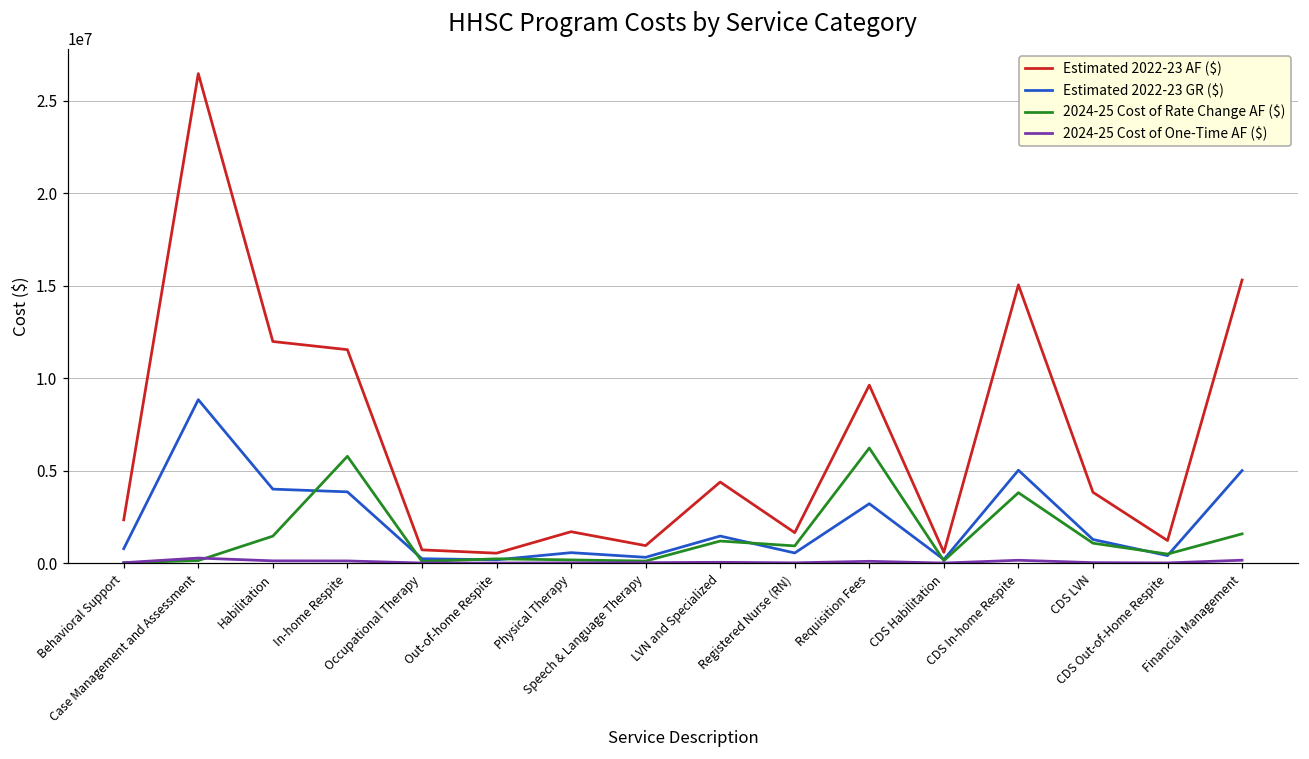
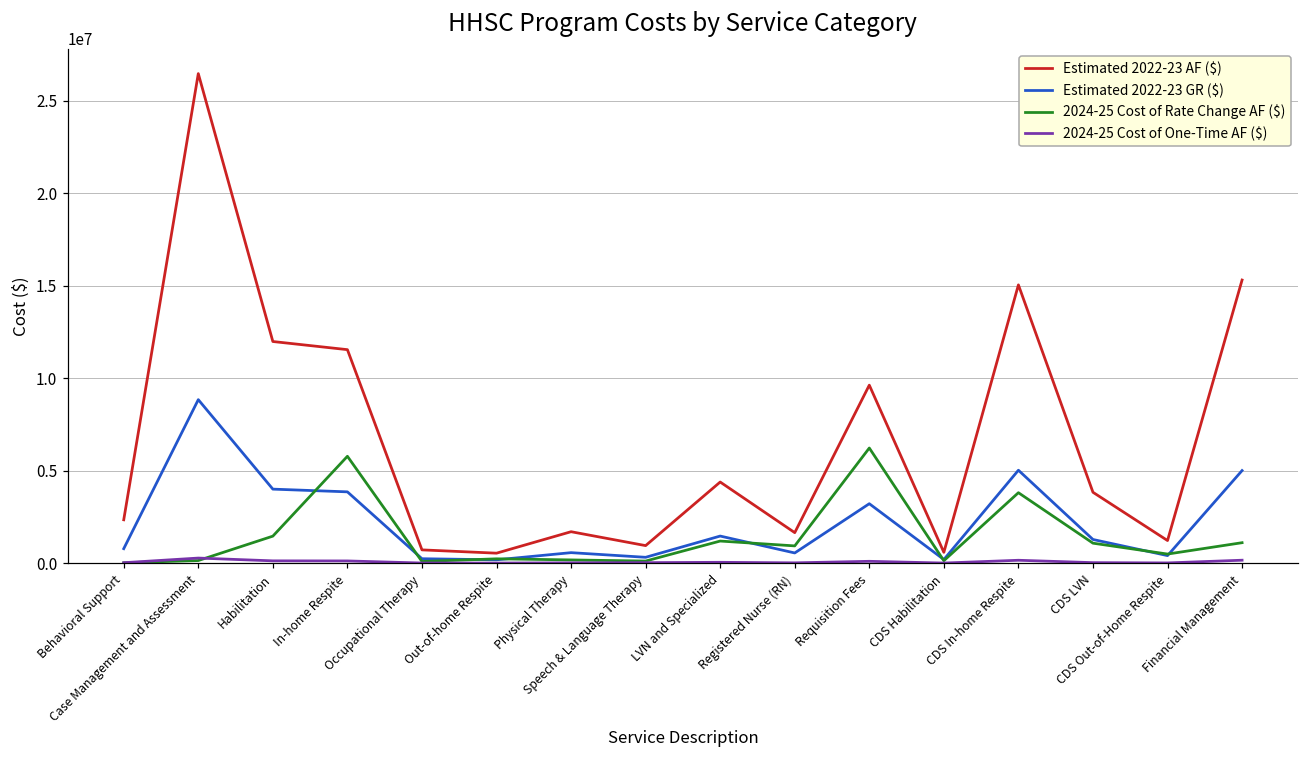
2024-25 Cost of Rate Change AF ($), Financial Management: 1600000 -> 1100000
